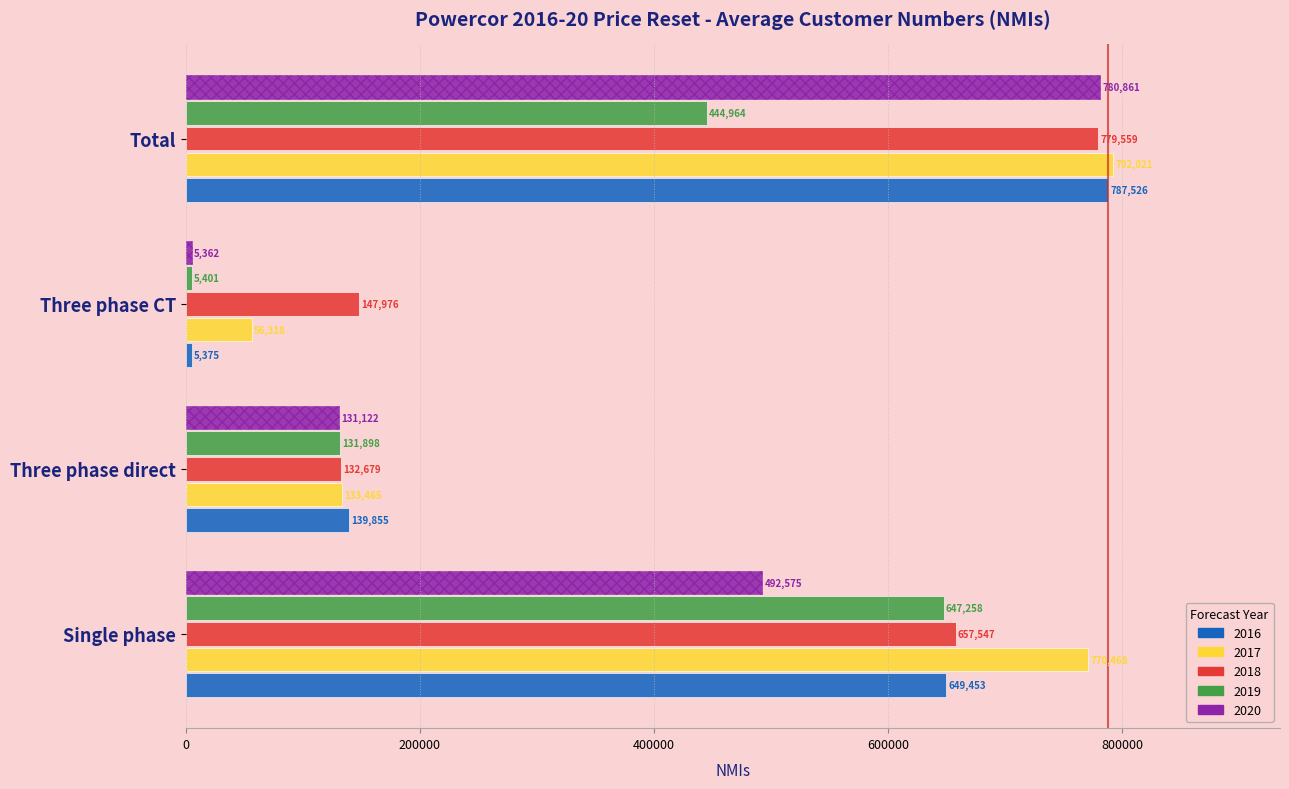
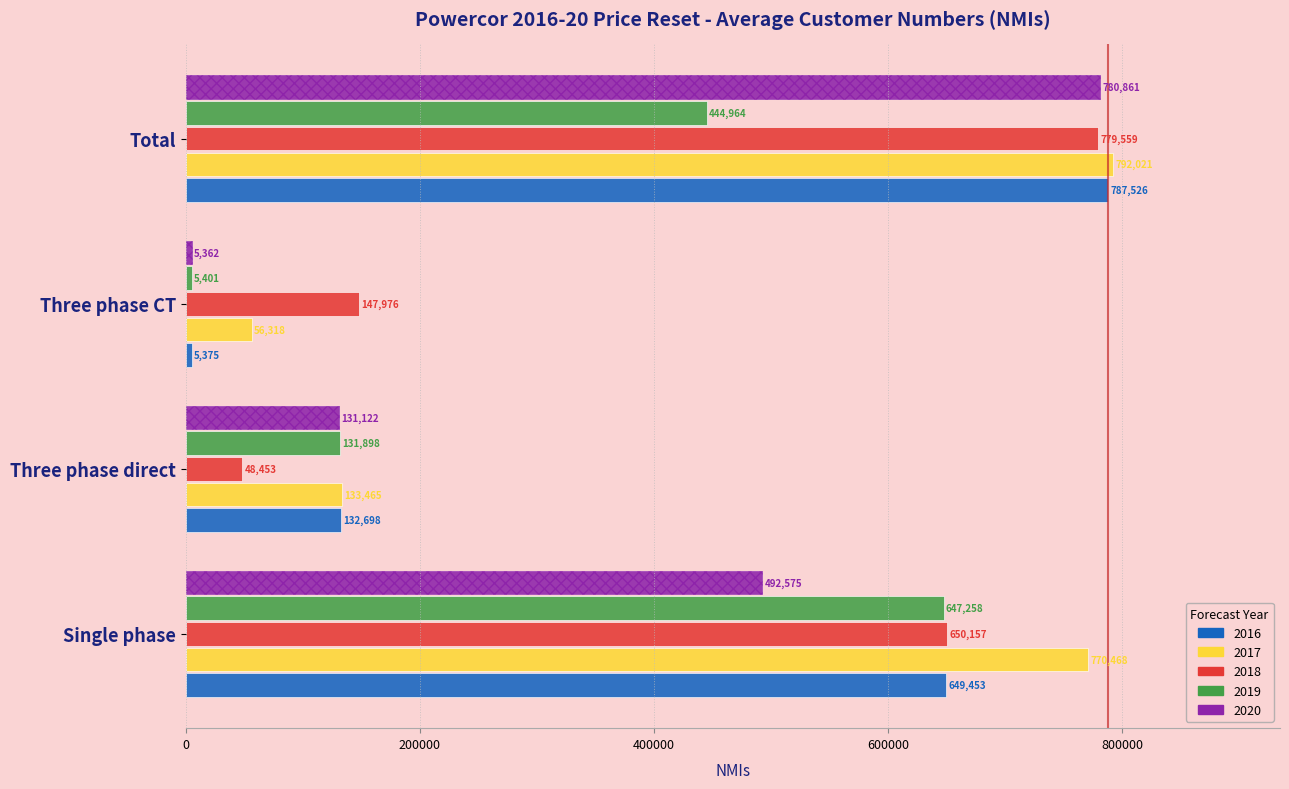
2018, Three phase direct: 132,679 -> 48,453
2016, Three phase direct: 139,855 -> 132,698
2018, Single phase: 657,547 -> 650,157
